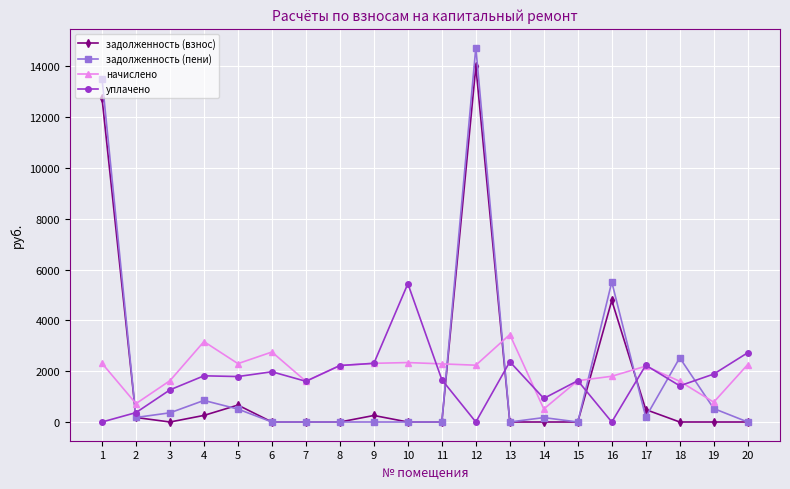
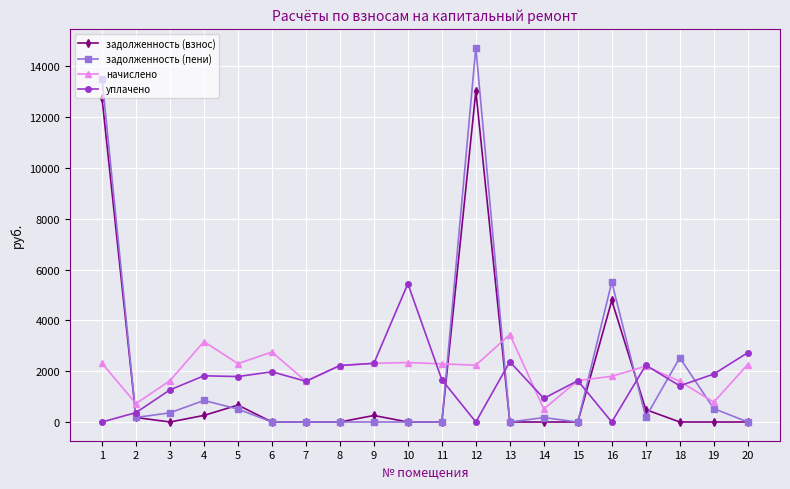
задолженность (взнос), 12: 14000 -> 13000
